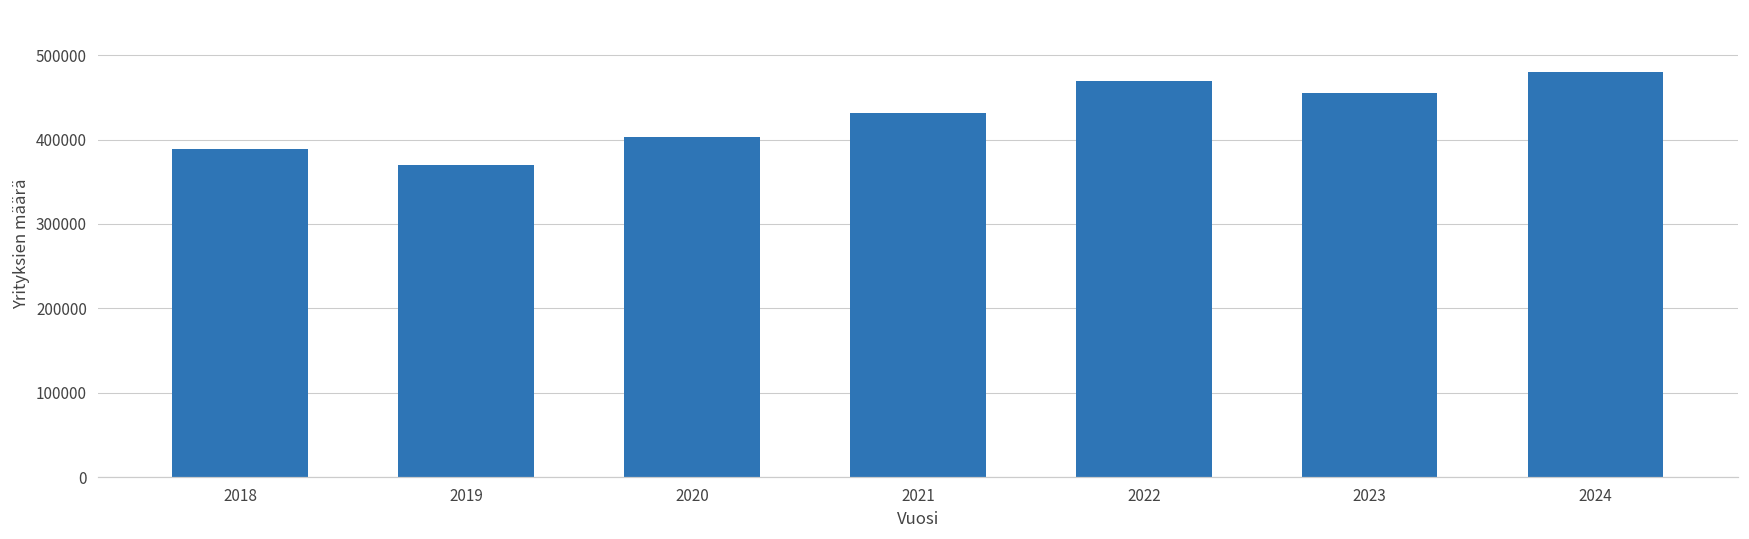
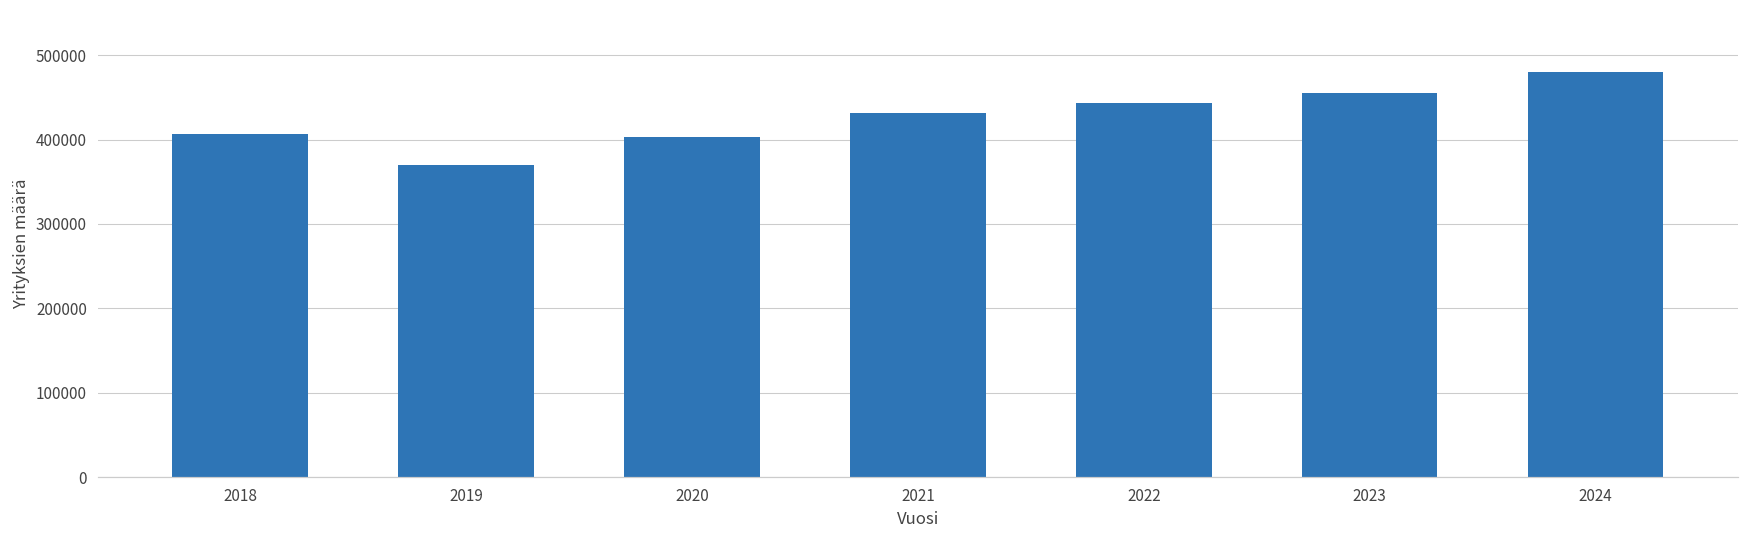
2018: 390000 -> 410000
2022: 470000 -> 440000
